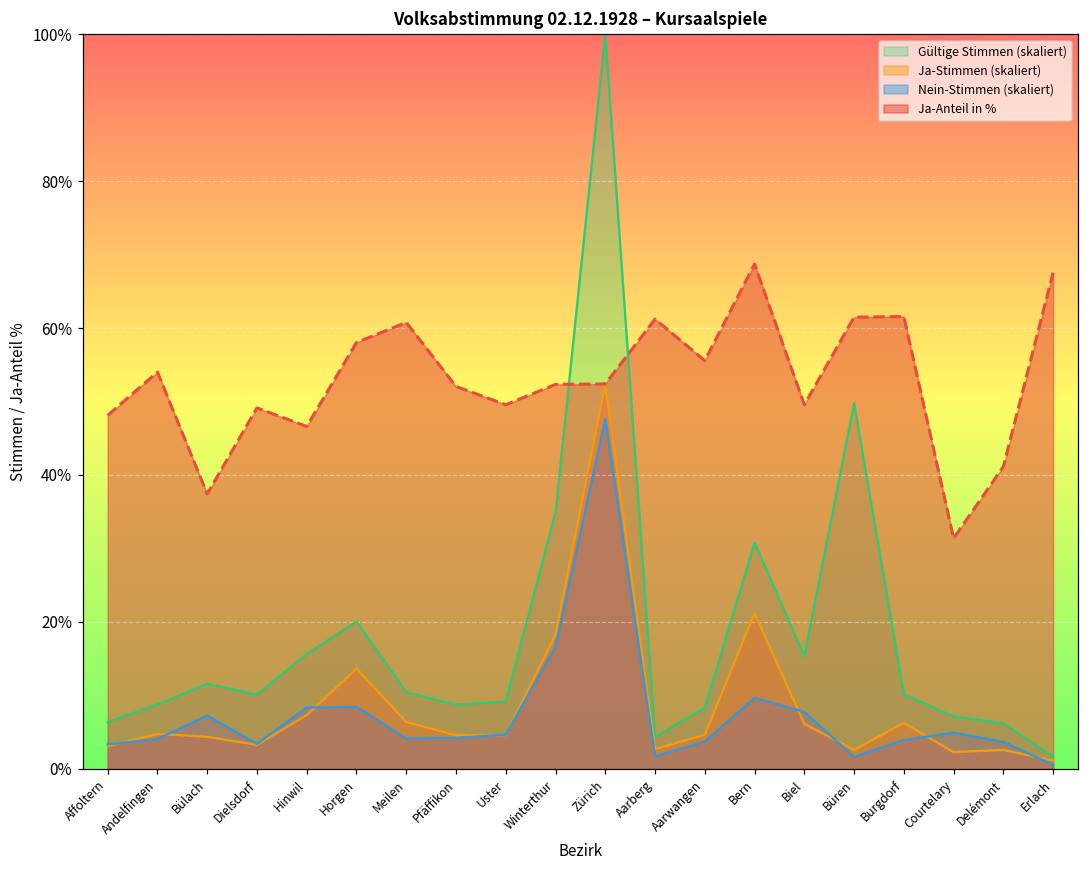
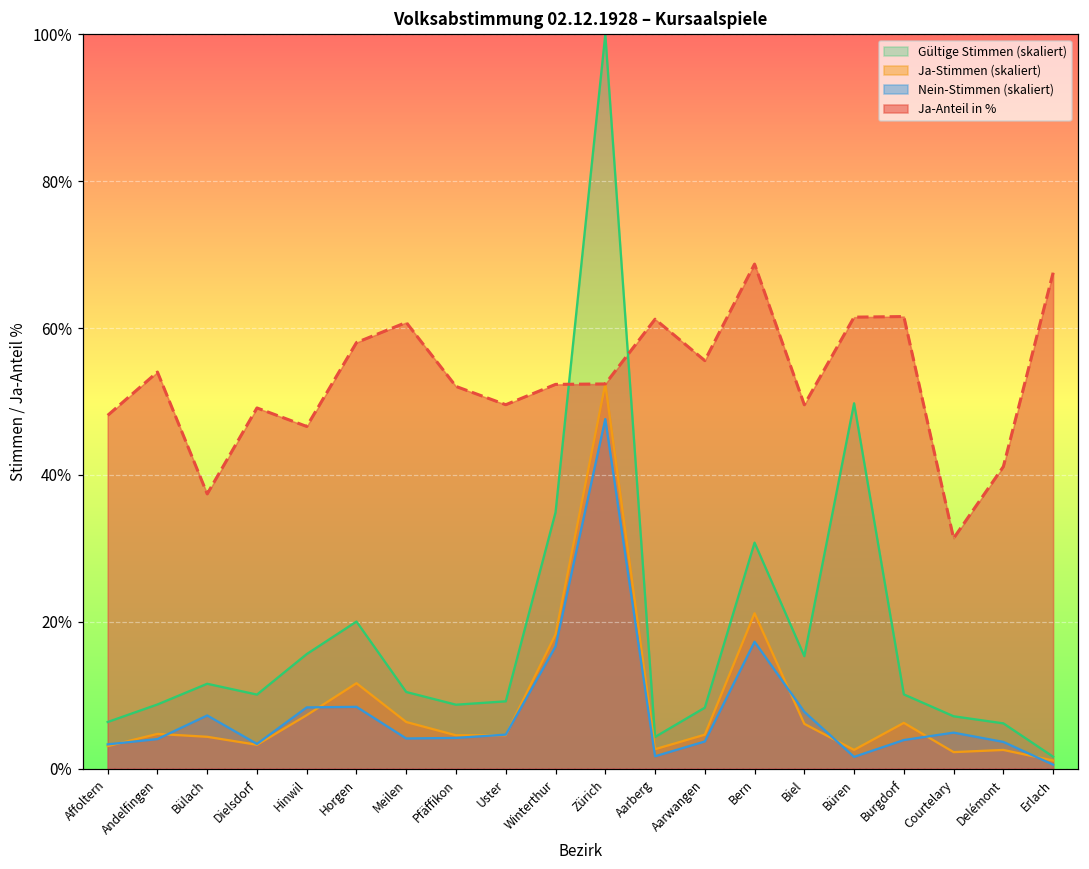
Ja-Stimmen (skaliert), Horgen: 14% -> 12%
Nein-Stimmen (skaliert), Bern: 10% -> 17%
